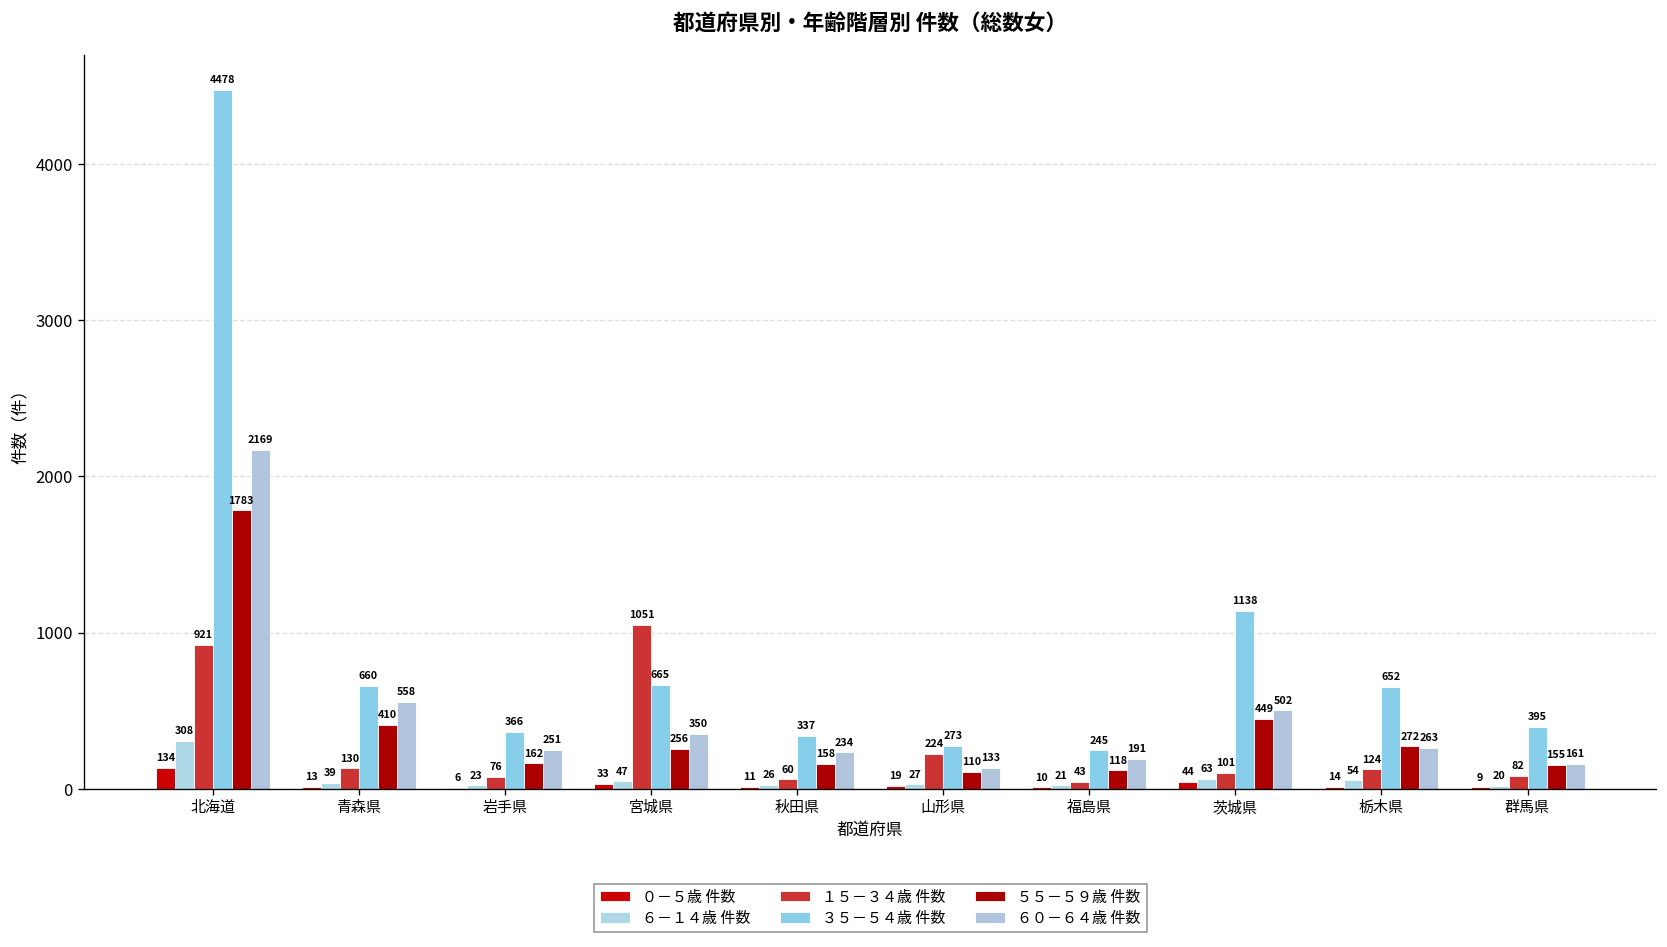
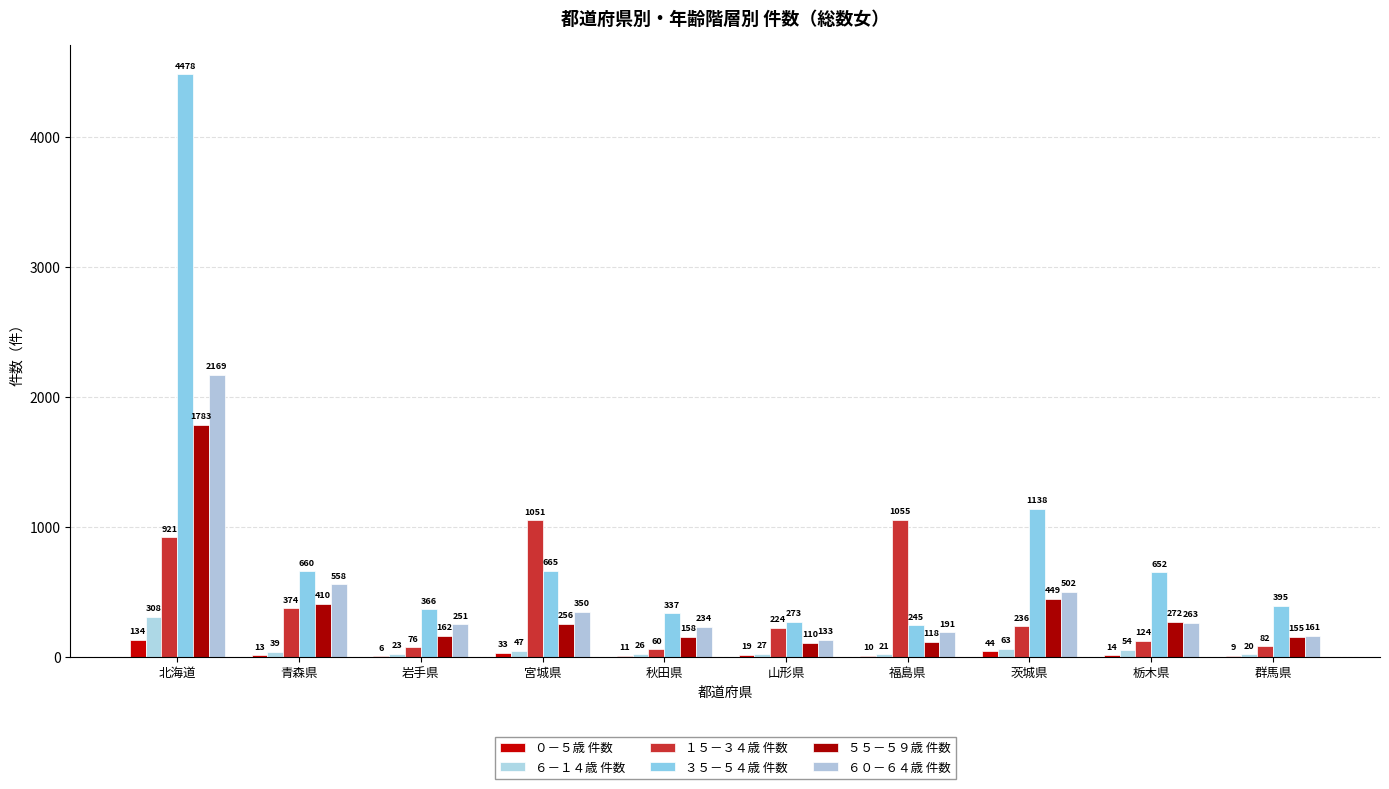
１５－３４歳 件数, 青森県: 130 -> 374
１５－３４歳 件数, 福島県: 43 -> 1055
１５－３４歳 件数, 茨城県: 101 -> 236
